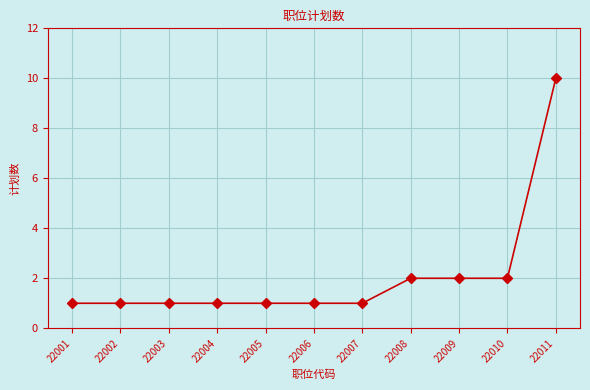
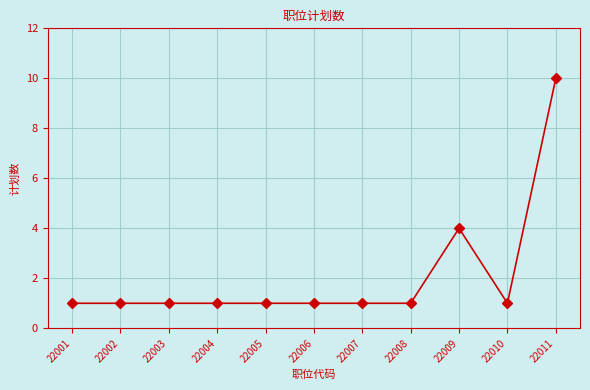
22008: 2 -> 1
22009: 2 -> 4
22010: 2 -> 1
